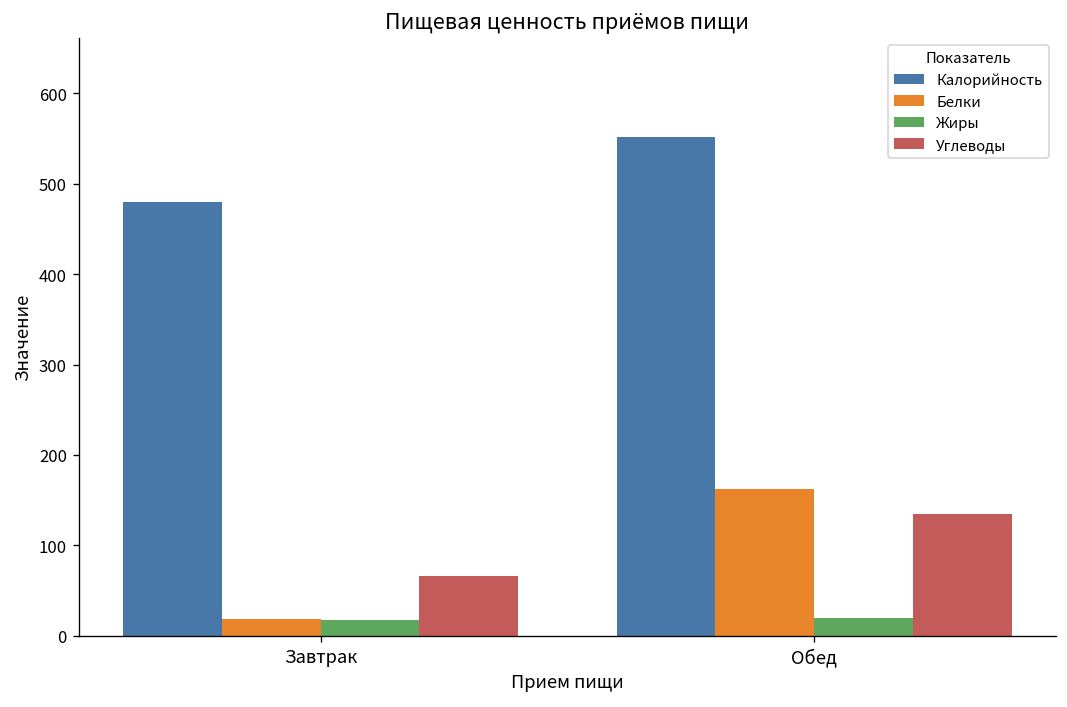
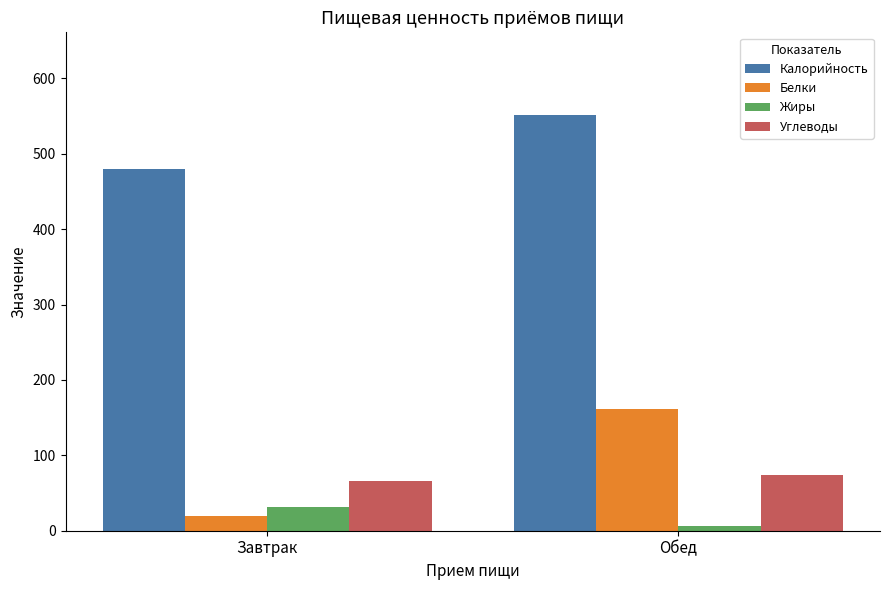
Жиры, Завтрак: 20 -> 30
Жиры, Обед: 20 -> 10
Углеводы, Обед: 140 -> 70
